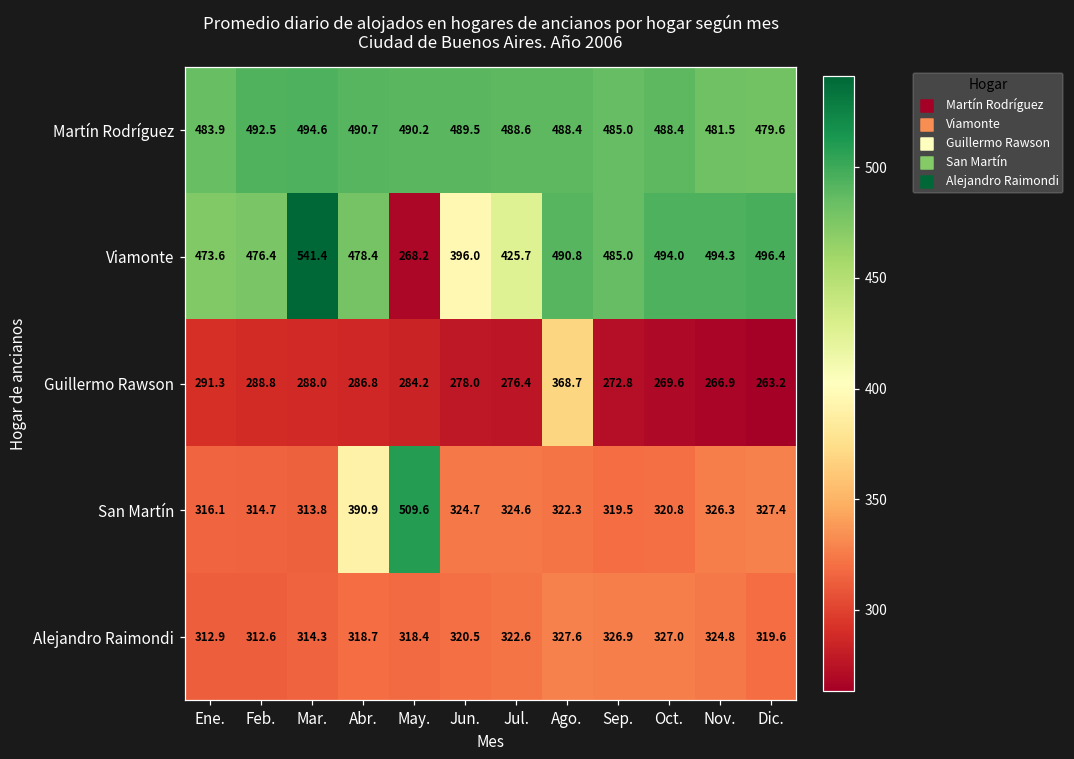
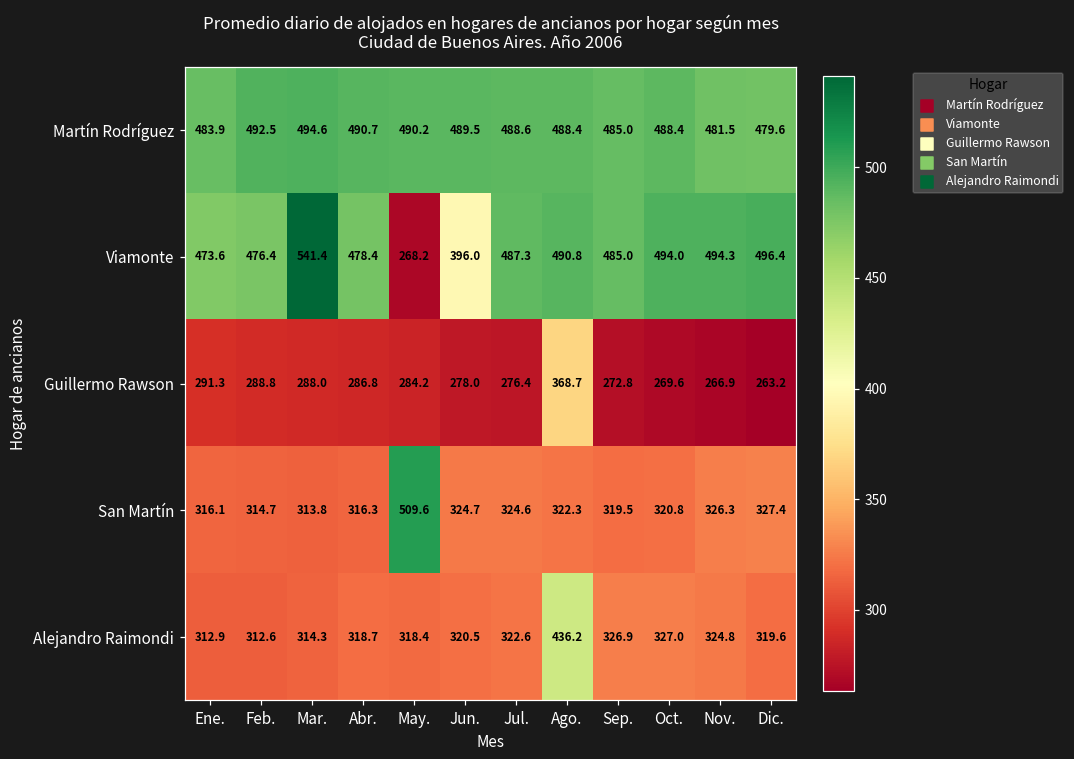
Viamonte, Jul.: 425.7 -> 487.3
San Martín, Abr.: 390.9 -> 316.3
Alejandro Raimondi, Ago.: 327.6 -> 436.2
